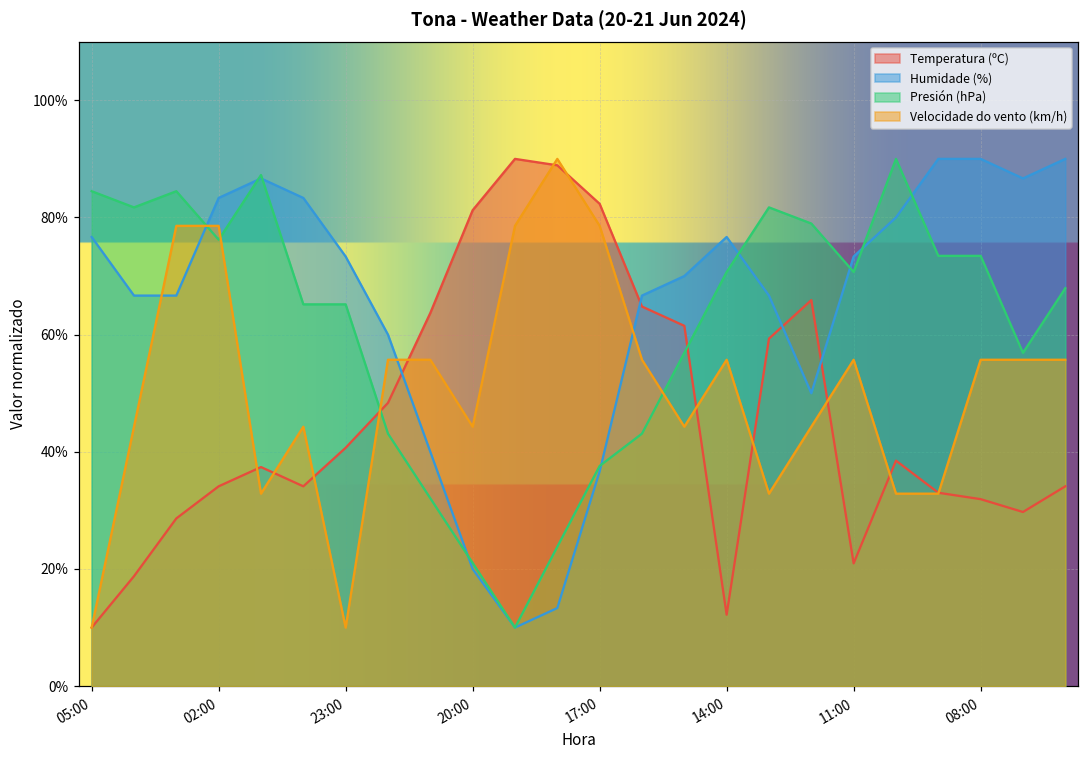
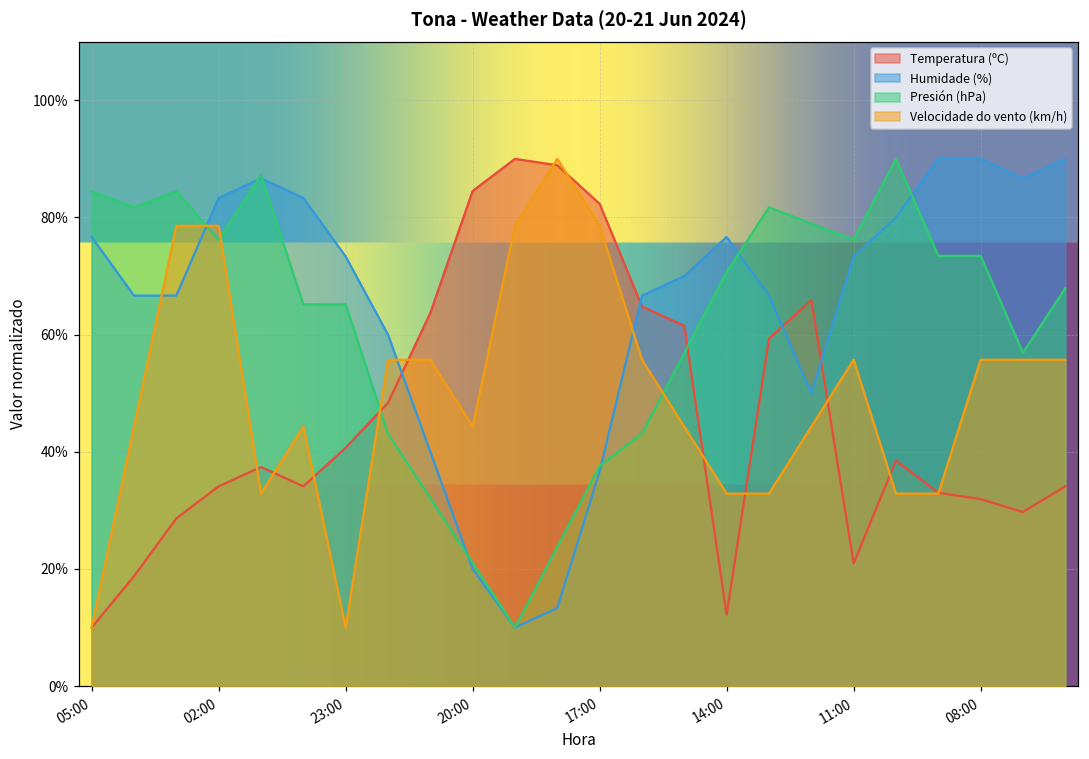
Temperatura (ºC), 20:00: 81% -> 85%
Velocidade do vento (km/h), 14:00: 56% -> 33%
Presión (hPa), 11:00: 71% -> 76%
